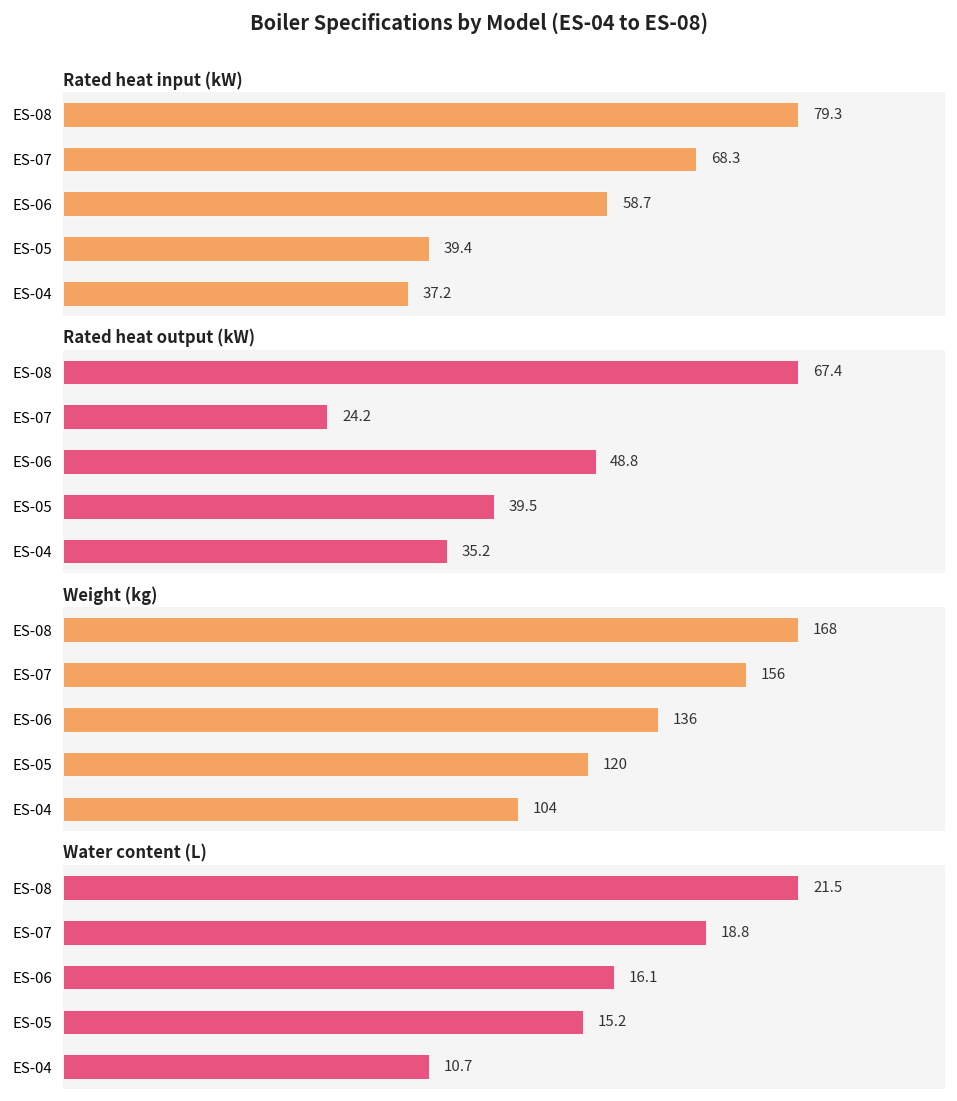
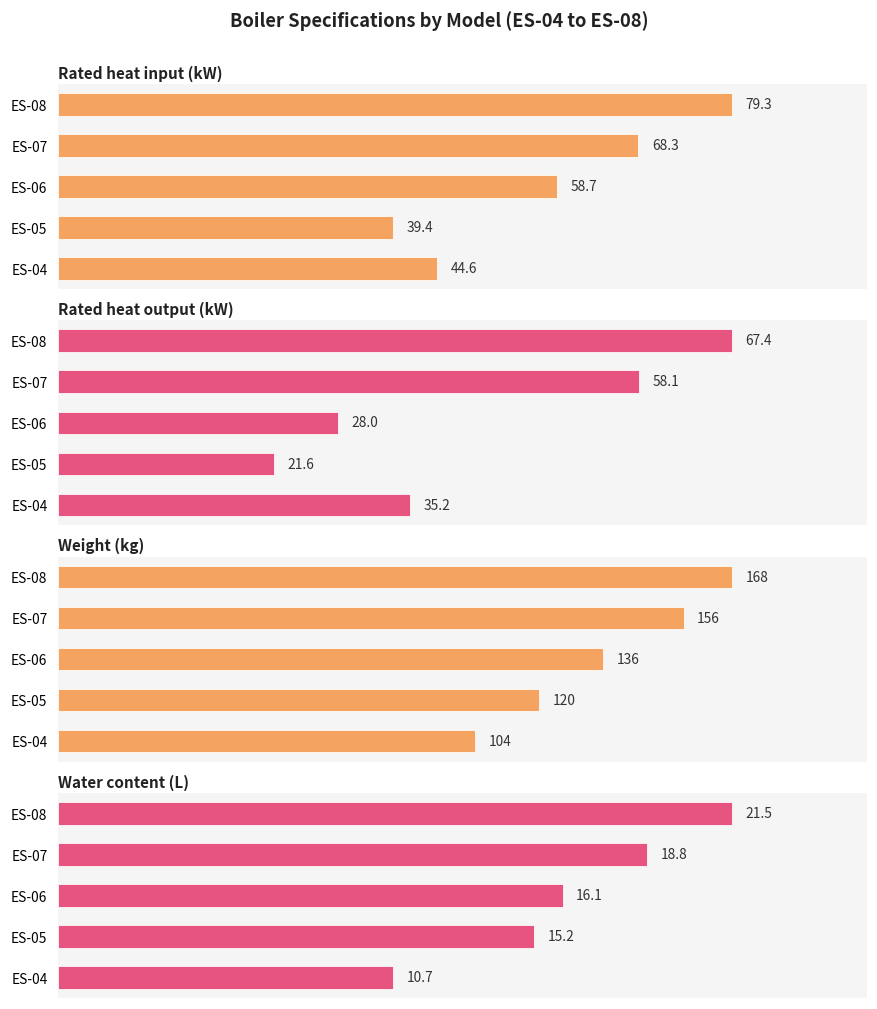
Rated heat input (kW), ES-04: 37.2 -> 44.6
Rated heat output (kW), ES-07: 24.2 -> 58.1
Rated heat output (kW), ES-06: 48.8 -> 28.0
Rated heat output (kW), ES-05: 39.5 -> 21.6
